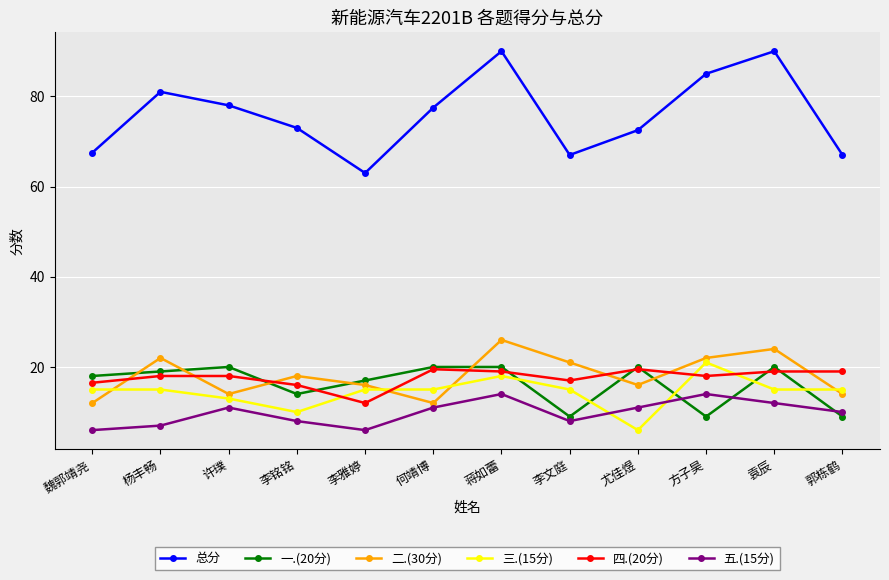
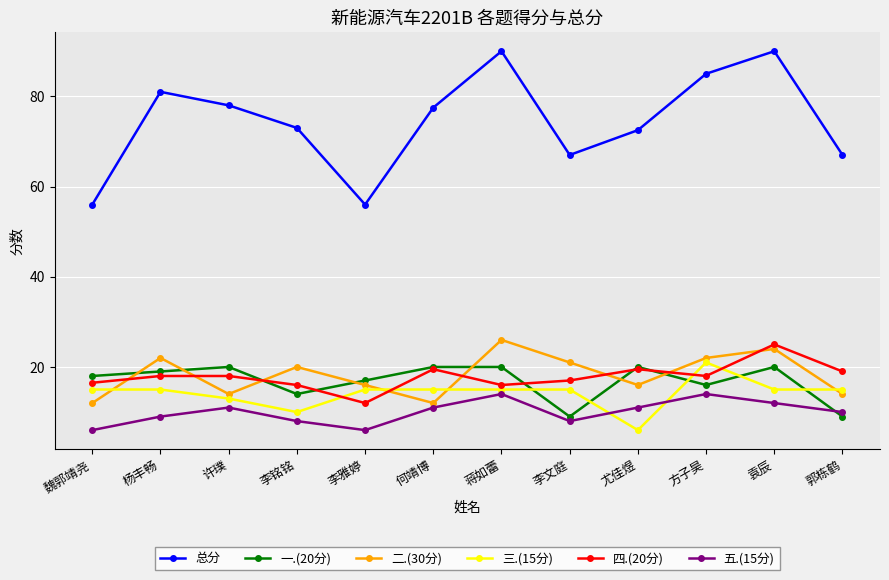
总分, 魏郭靖尧: 68 -> 56
五.(15分), 杨丰畅: 7 -> 9
二.(30分), 李铭铭: 18 -> 20
总分, 李雅婷: 63 -> 56
三.(15分), 蒋如蕾: 18 -> 15
四.(20分), 蒋如蕾: 19 -> 16
一.(20分), 方子昊: 9 -> 16
四.(20分), 袁辰: 19 -> 25
